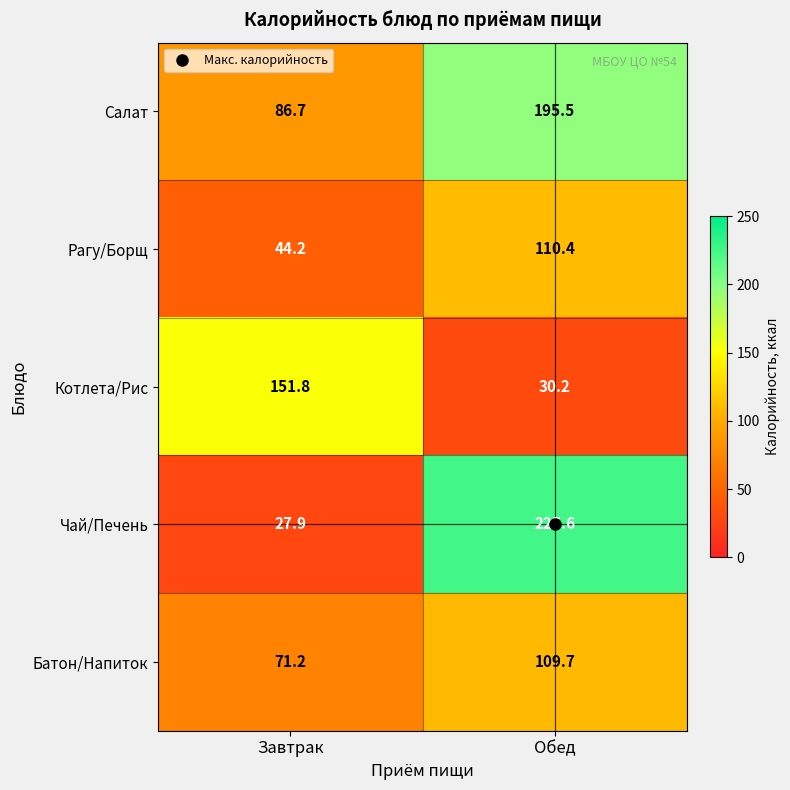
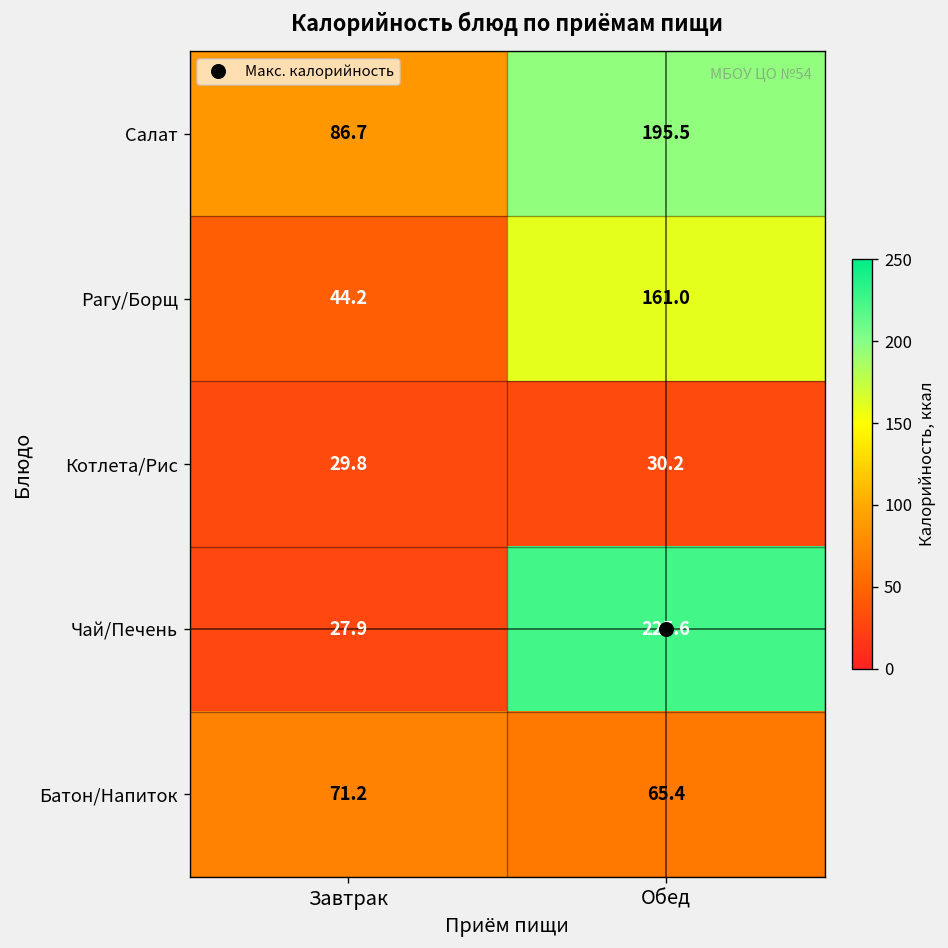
Рагу/Борщ, Обед: 110.4 -> 161.0
Котлета/Рис, Завтрак: 151.8 -> 29.8
Батон/Напиток, Обед: 109.7 -> 65.4
